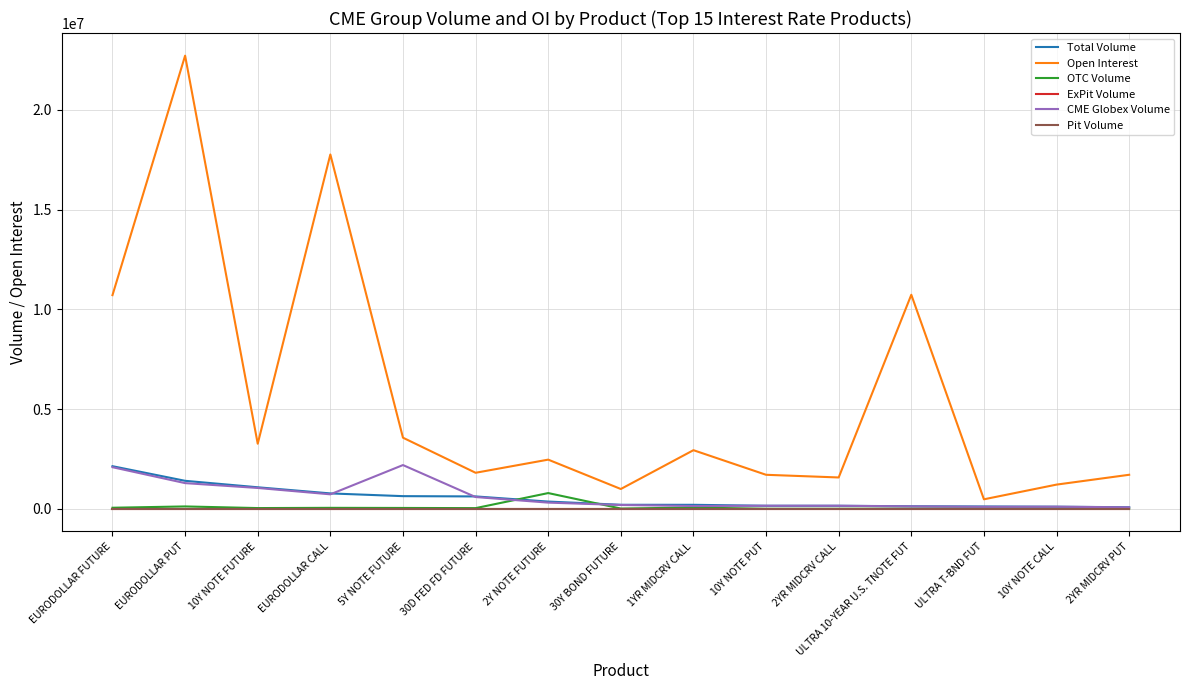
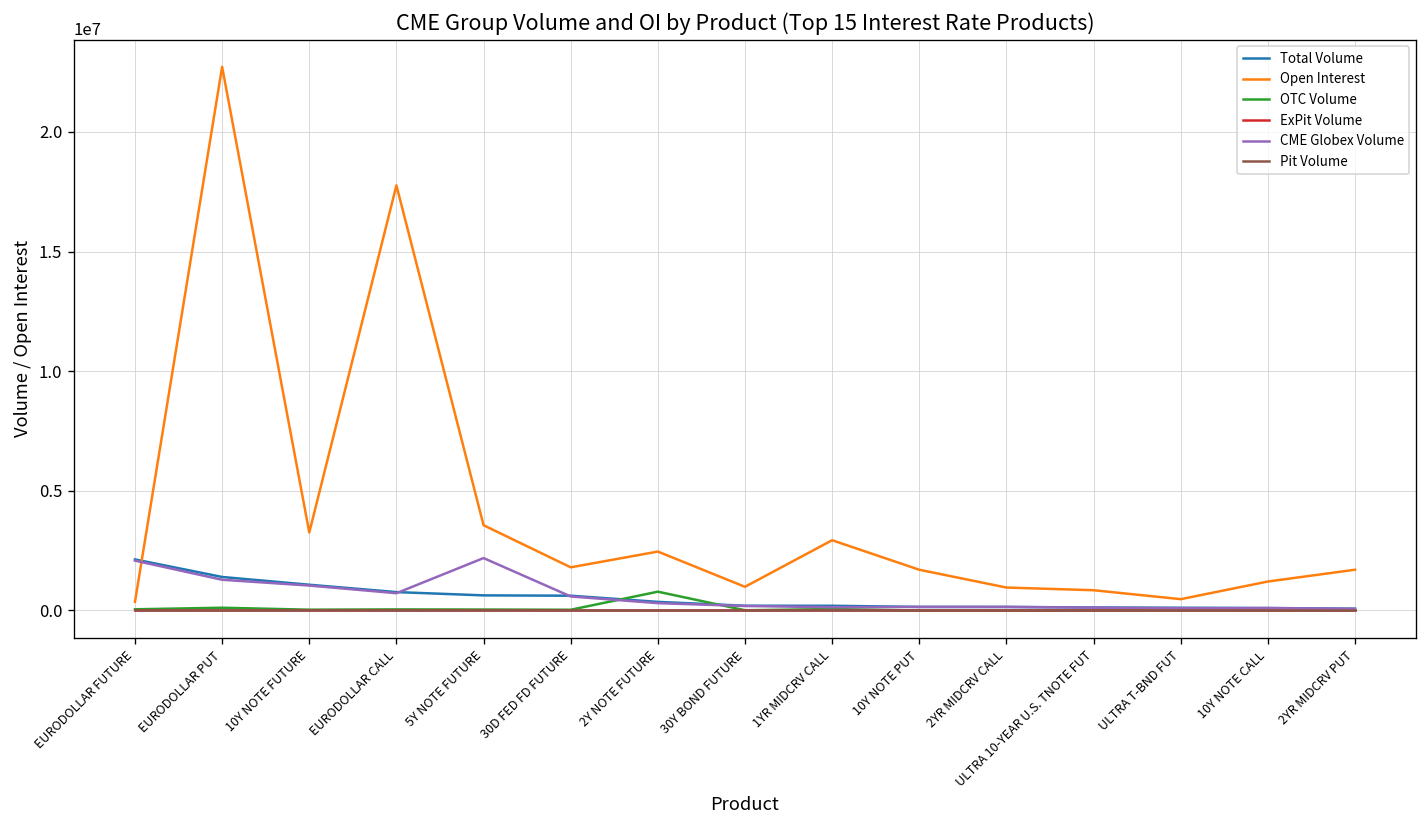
Open Interest, EURODOLLAR FUTURE: 10700000 -> 400000
Open Interest, 2YR MIDCRV CALL: 1600000 -> 1000000
Open Interest, ULTRA 10-YEAR U.S. TNOTE FUT: 10700000 -> 800000
